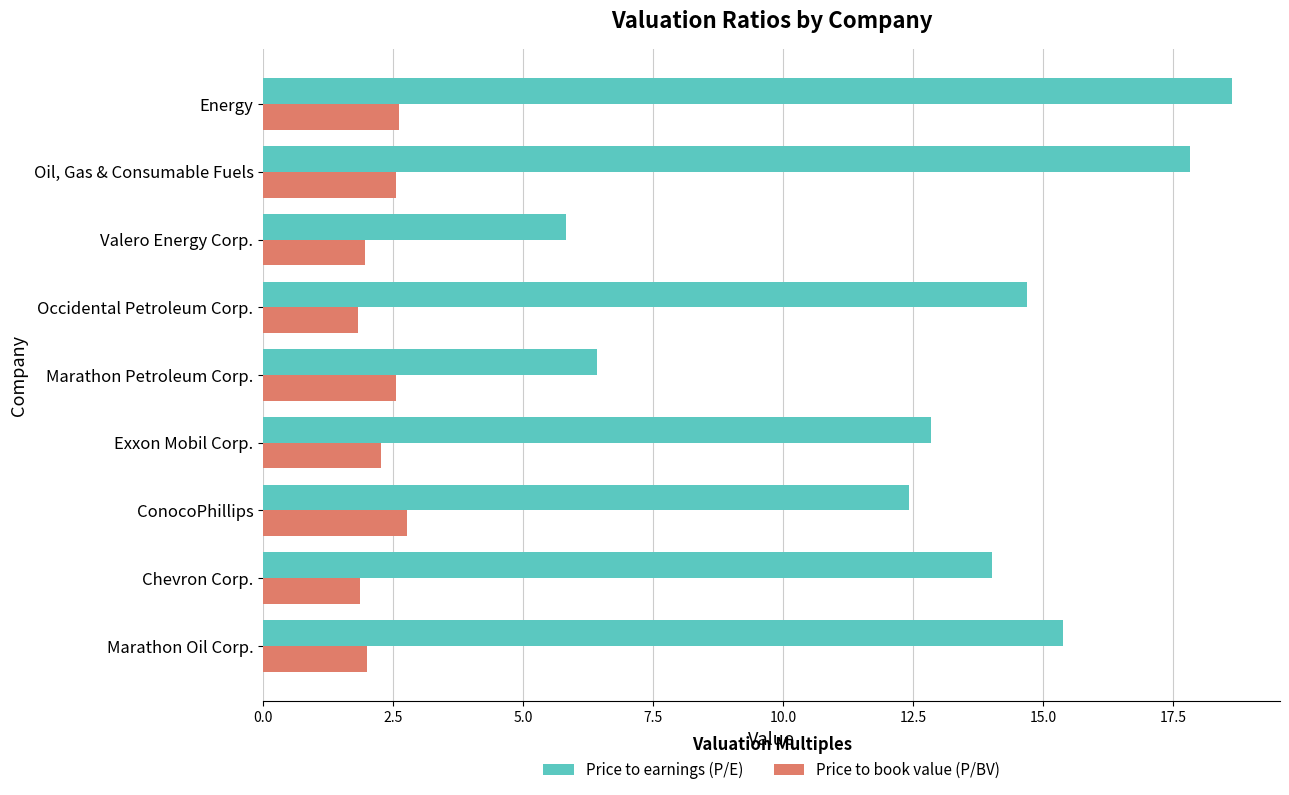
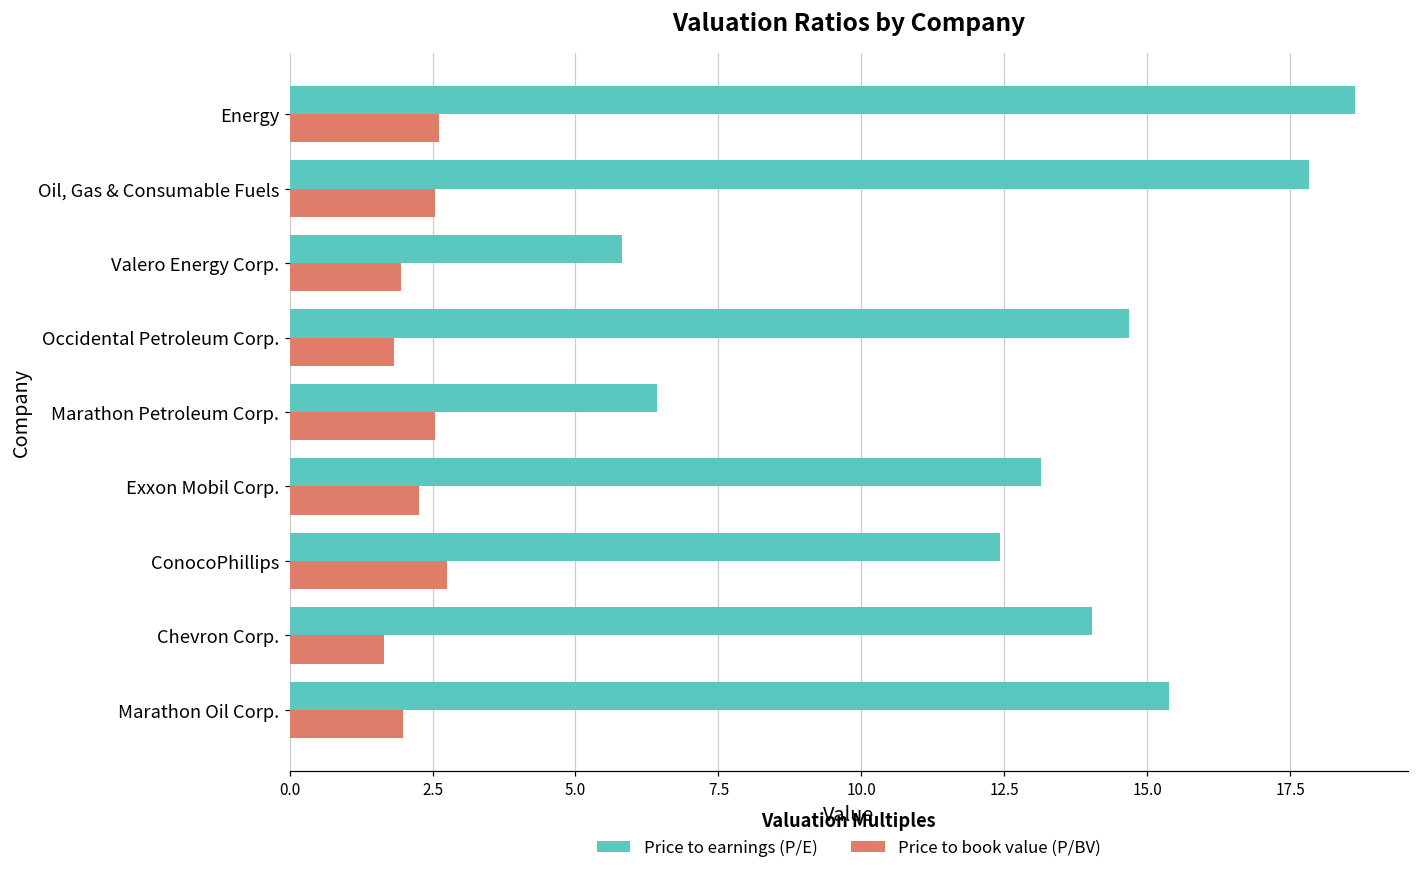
Price to earnings (P/E), Exxon Mobil Corp.: 12.8 -> 13.2
Price to book value (P/BV), Chevron Corp.: 1.9 -> 1.7
